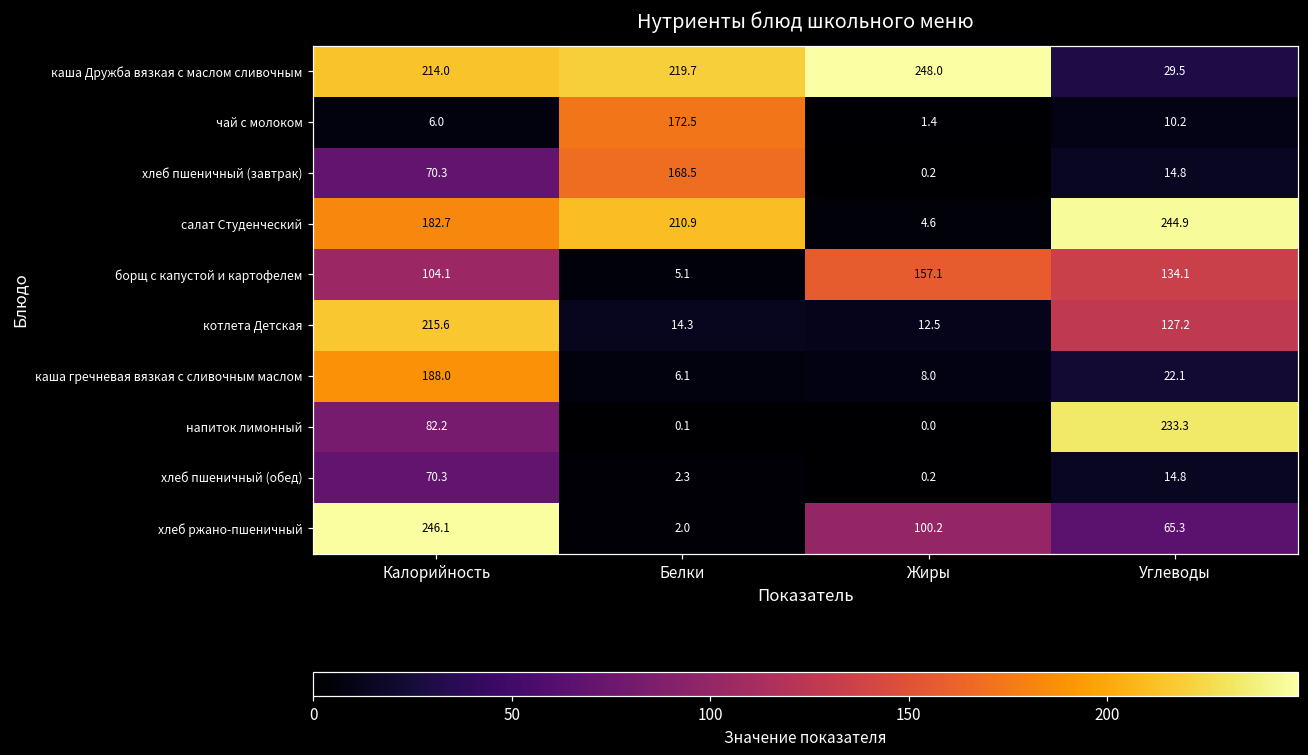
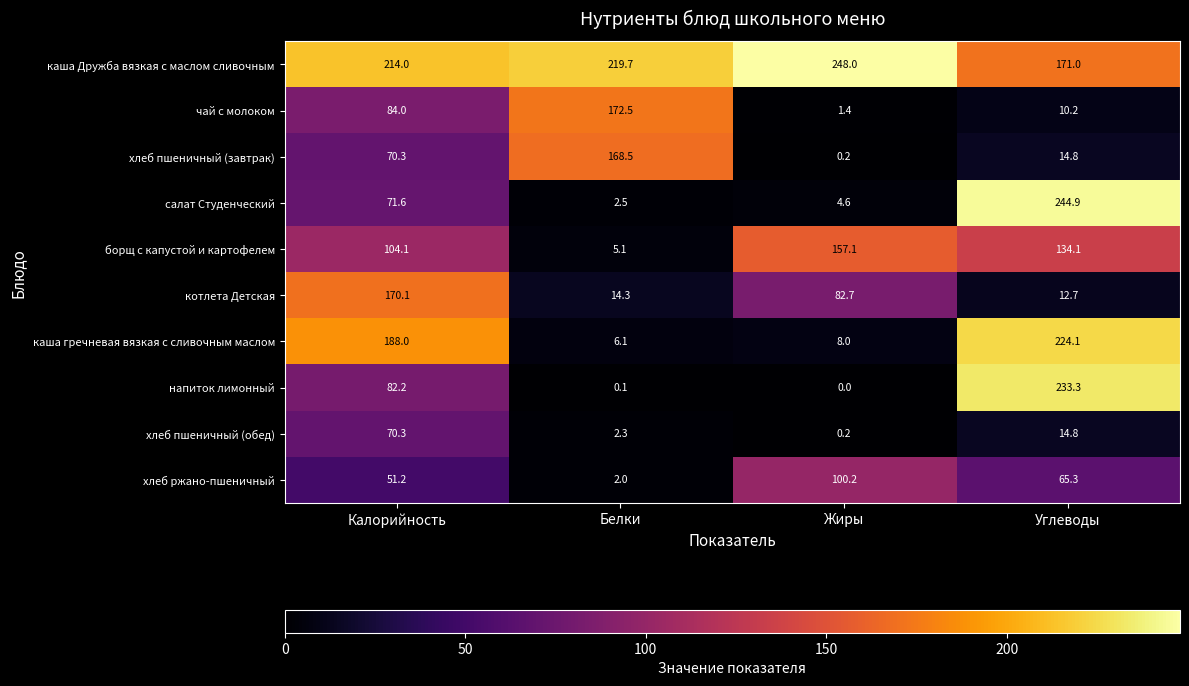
каша Дружба вязкая с маслом сливочным, Углеводы: 29.5 -> 171.0
чай с молоком, Калорийность: 6.0 -> 84.0
салат Студенческий, Калорийность: 182.7 -> 71.6
салат Студенческий, Белки: 210.9 -> 2.5
котлета Детская, Калорийность: 215.6 -> 170.1
котлета Детская, Жиры: 12.5 -> 82.7
котлета Детская, Углеводы: 127.2 -> 12.7
каша гречневая вязкая с сливочным маслом, Углеводы: 22.1 -> 224.1
хлеб ржано-пшеничный, Калорийность: 246.1 -> 51.2
